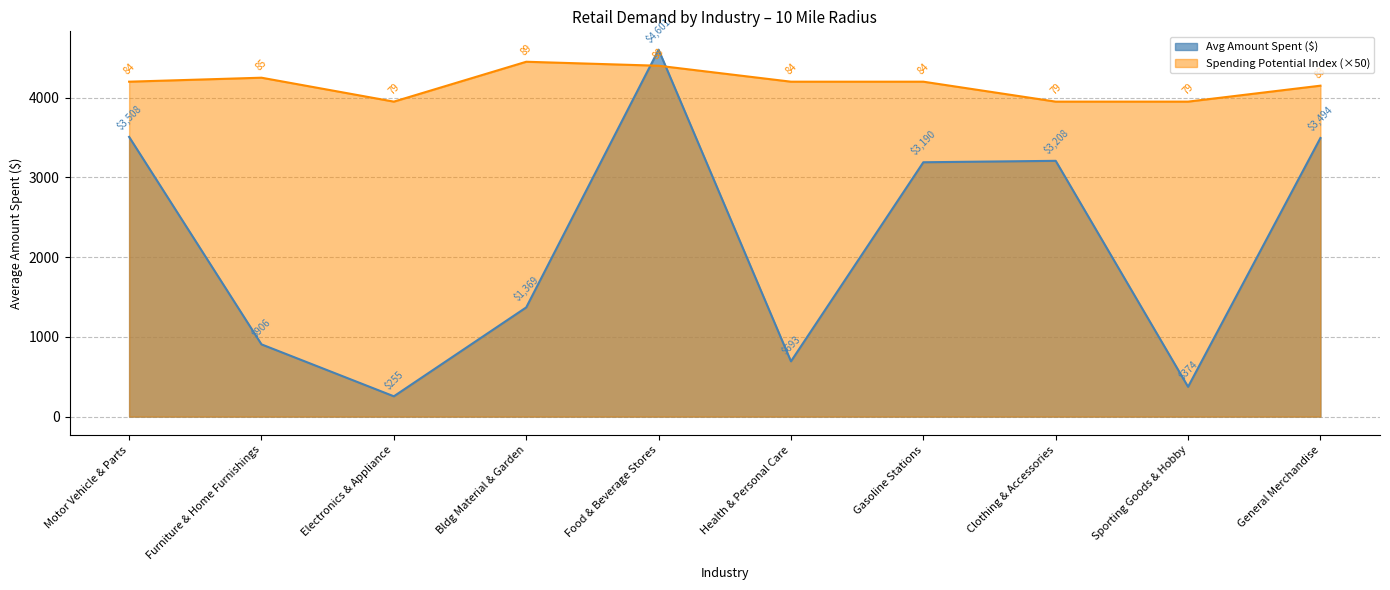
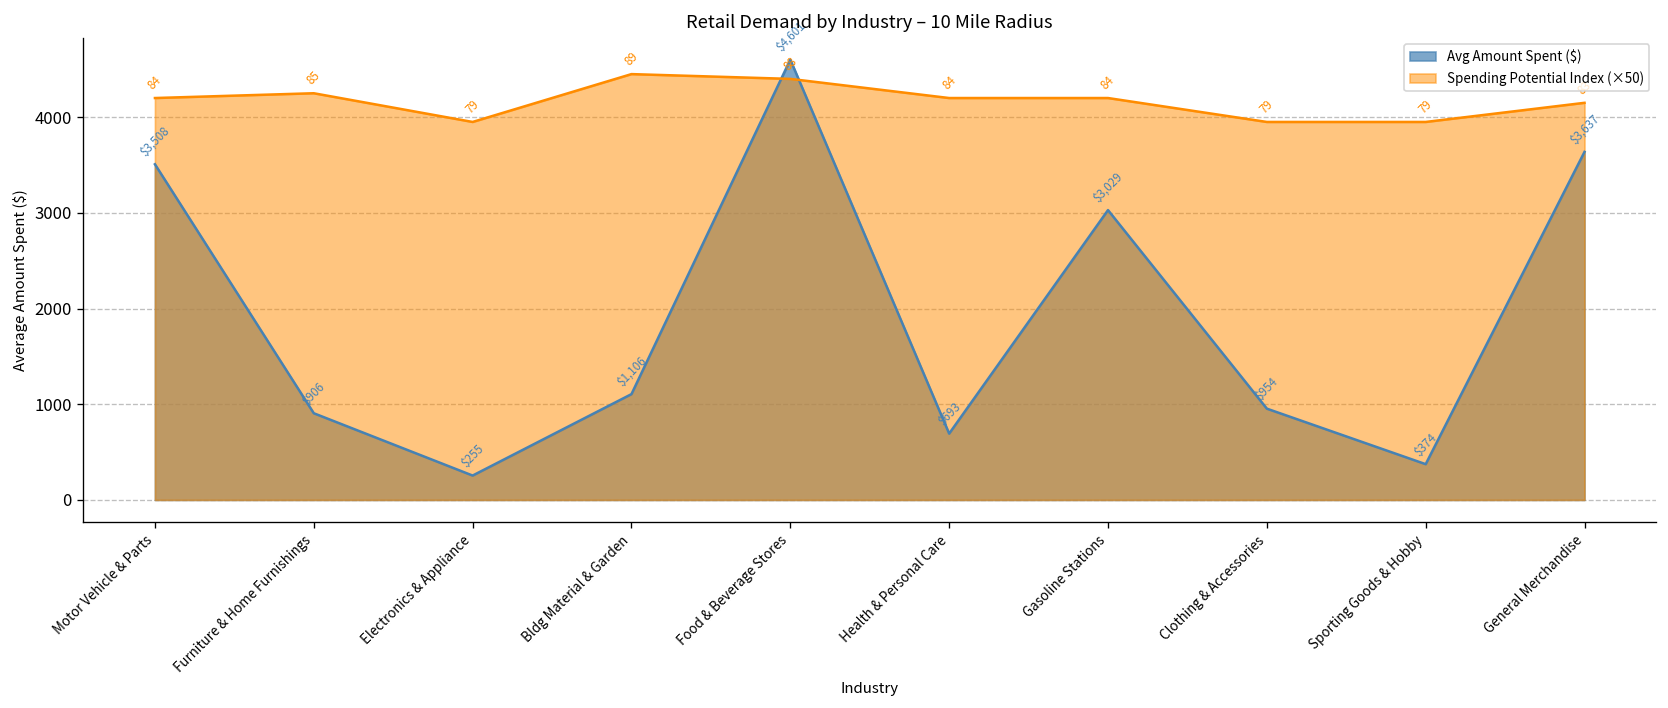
Avg Amount Spent ($), Bldg Material & Garden: $1,369 -> $1,106
Avg Amount Spent ($), Gasoline Stations: $3,190 -> $3,029
Avg Amount Spent ($), Clothing & Accessories: $3,208 -> $954
Avg Amount Spent ($), General Merchandise: $3,494 -> $3,637
